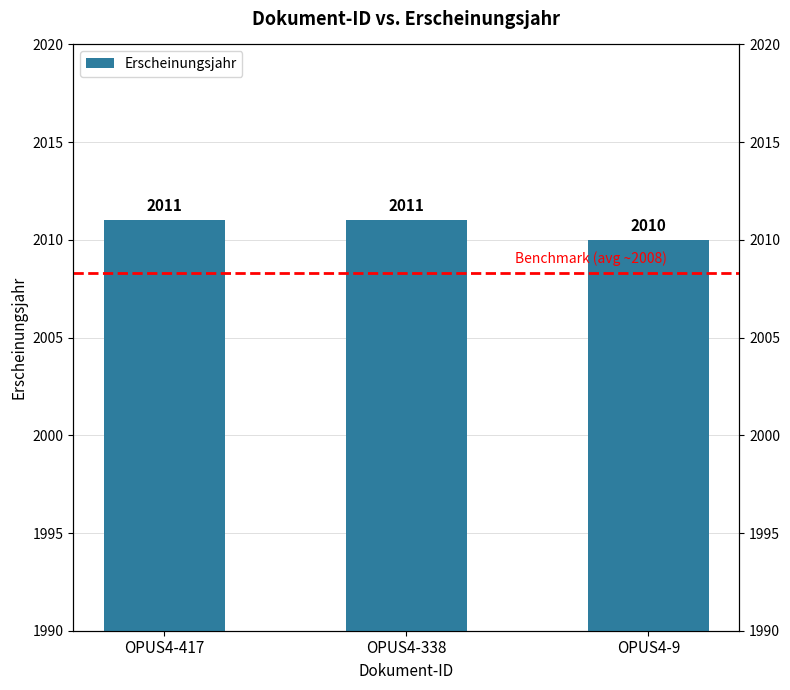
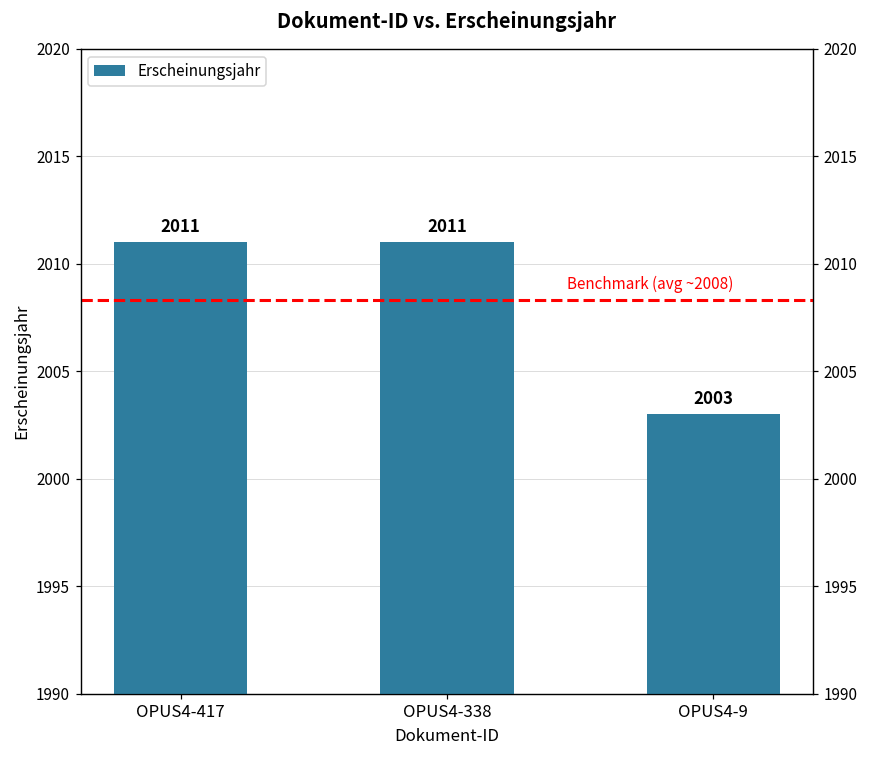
OPUS4-9: 2010 -> 2003
